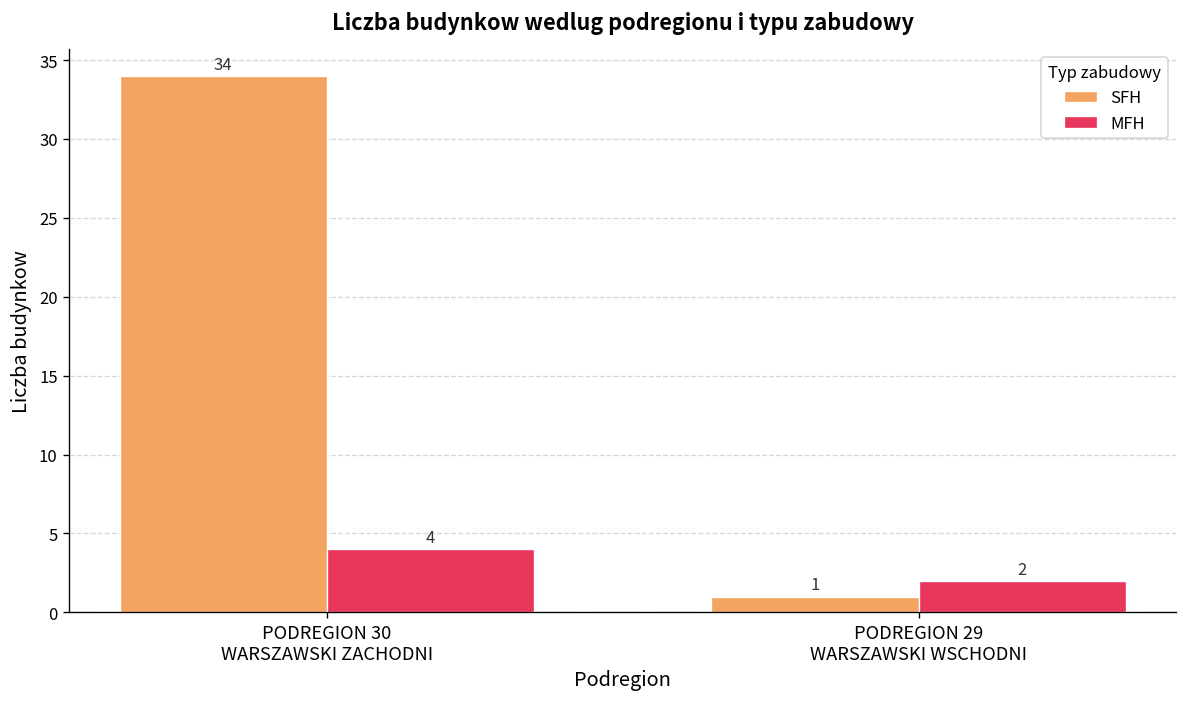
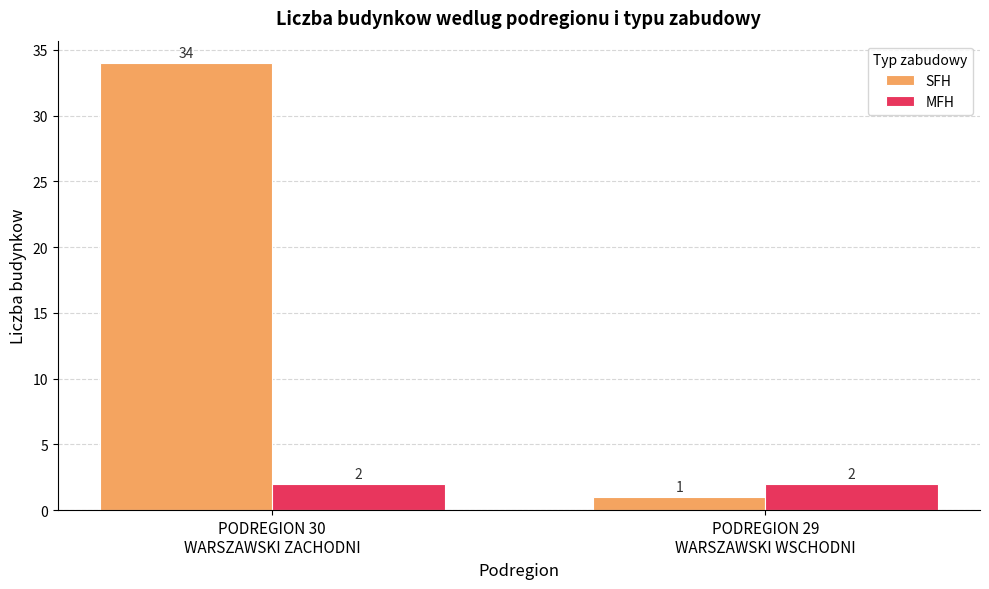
MFH, PODREGION 30 WARSZAWSKI ZACHODNI: 4 -> 2
